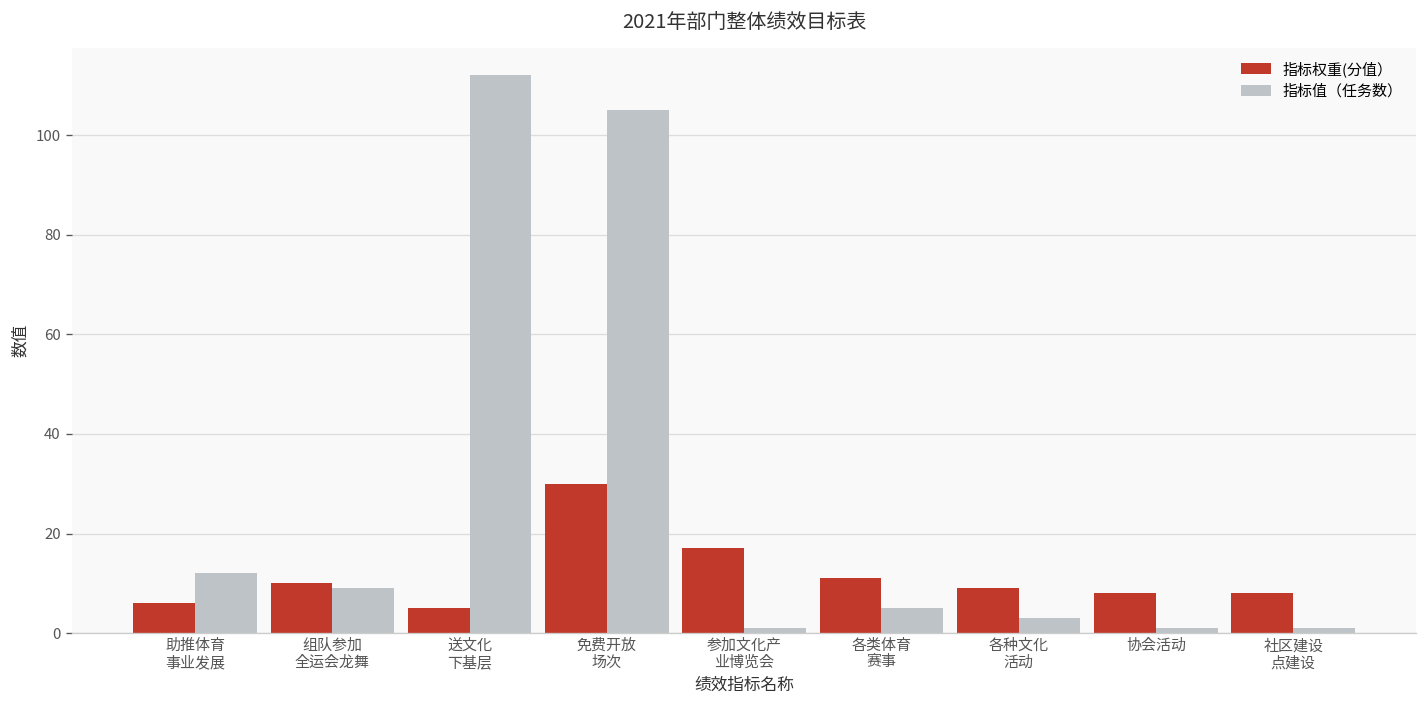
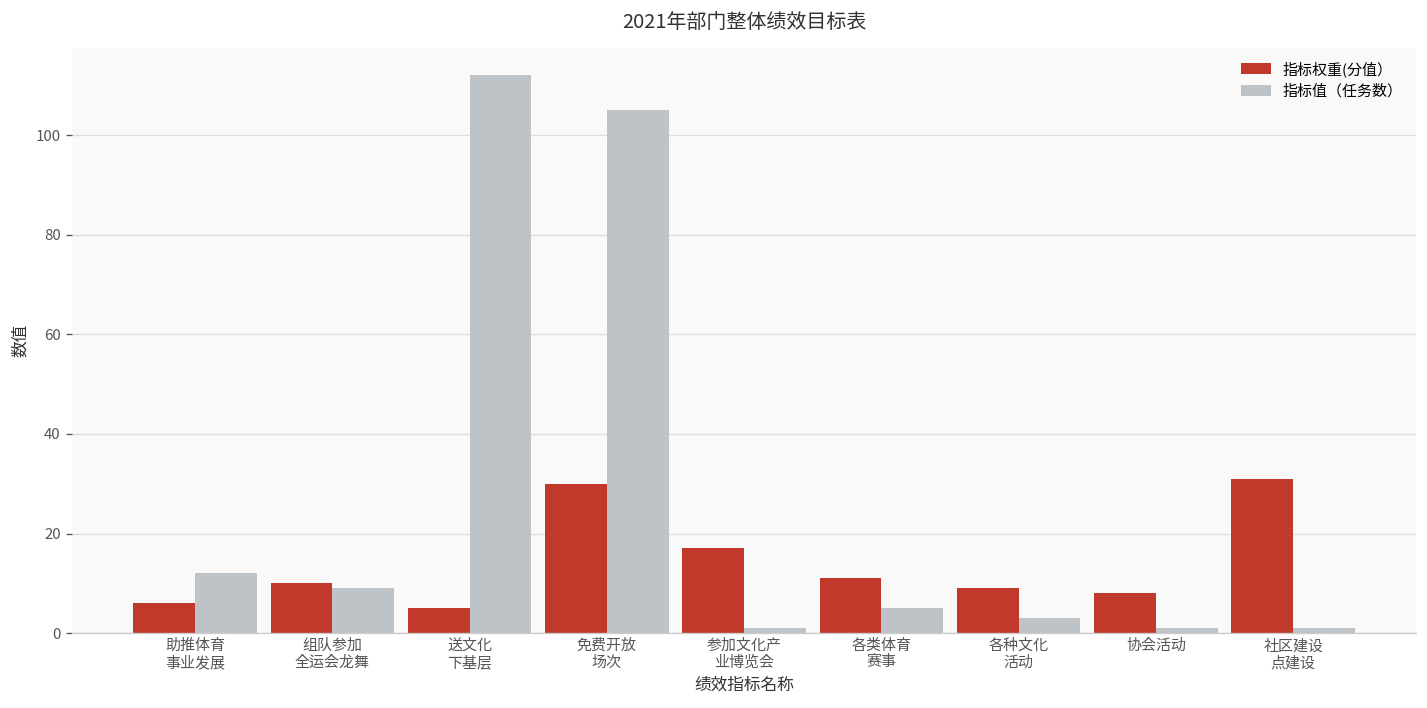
指标权重(分值）, 社区建设 点建设: 8 -> 31
